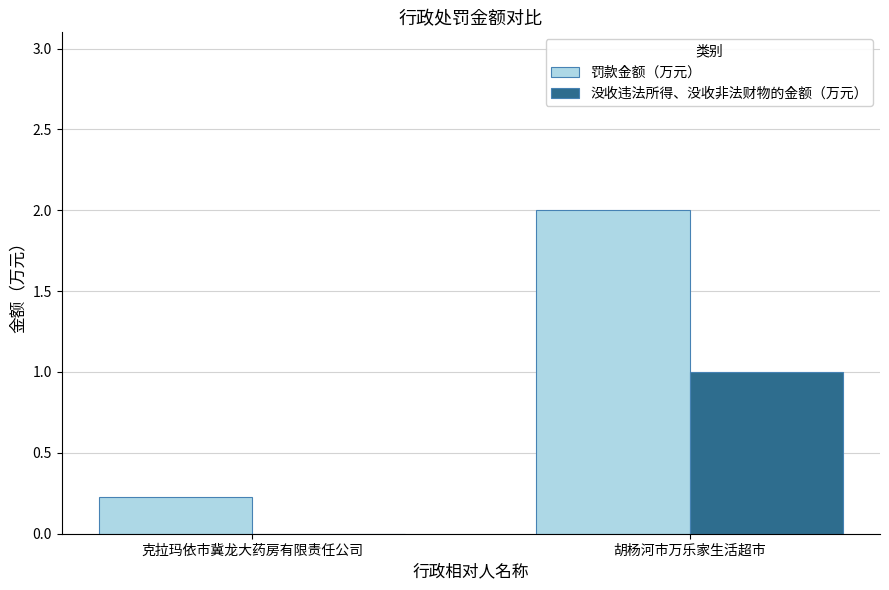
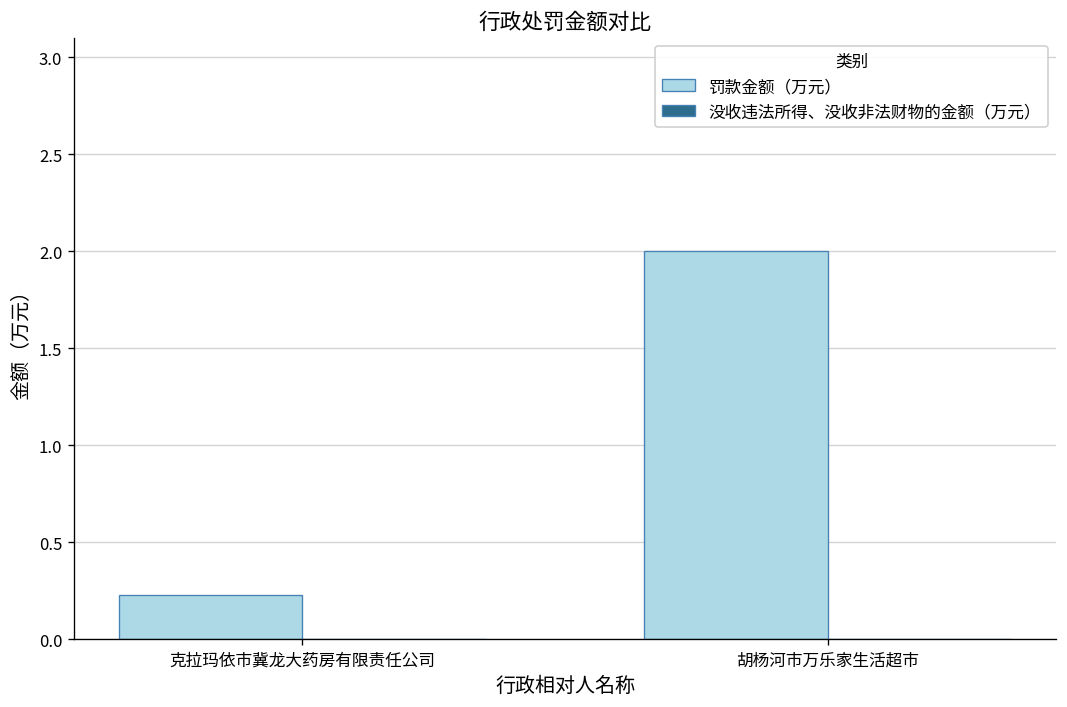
没收违法所得、没收非法财物的金额（万元）, 胡杨河市万乐家生活超市: 1 -> 0
